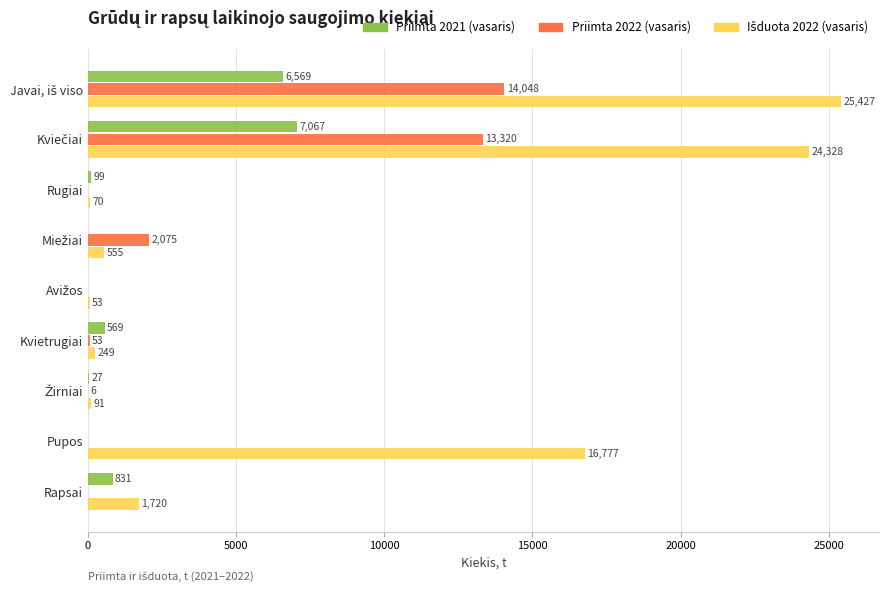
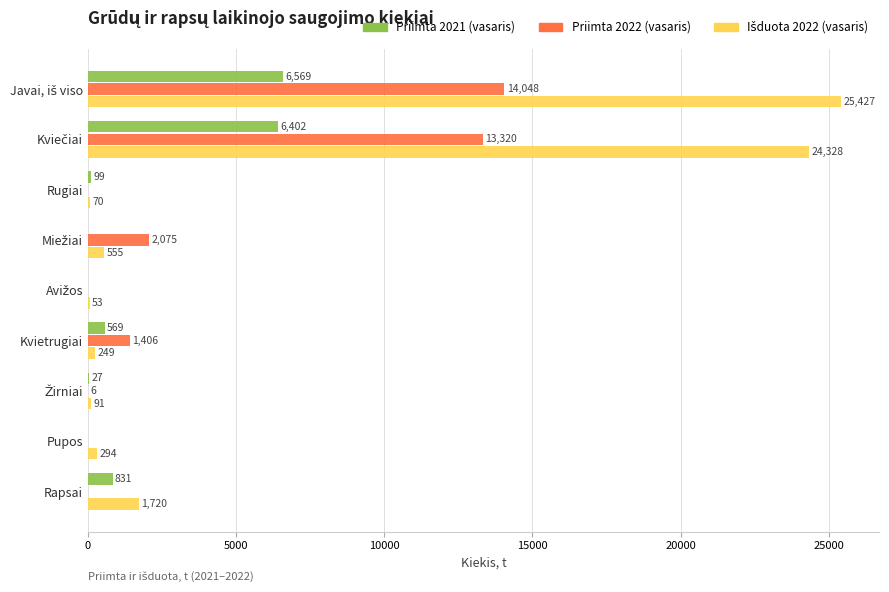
Priimta 2021 (vasaris), Kviečiai: 7,067 -> 6,402
Priimta 2022 (vasaris), Kvietrugiai: 53 -> 1,406
Išduota 2022 (vasaris), Pupos: 16,777 -> 294
